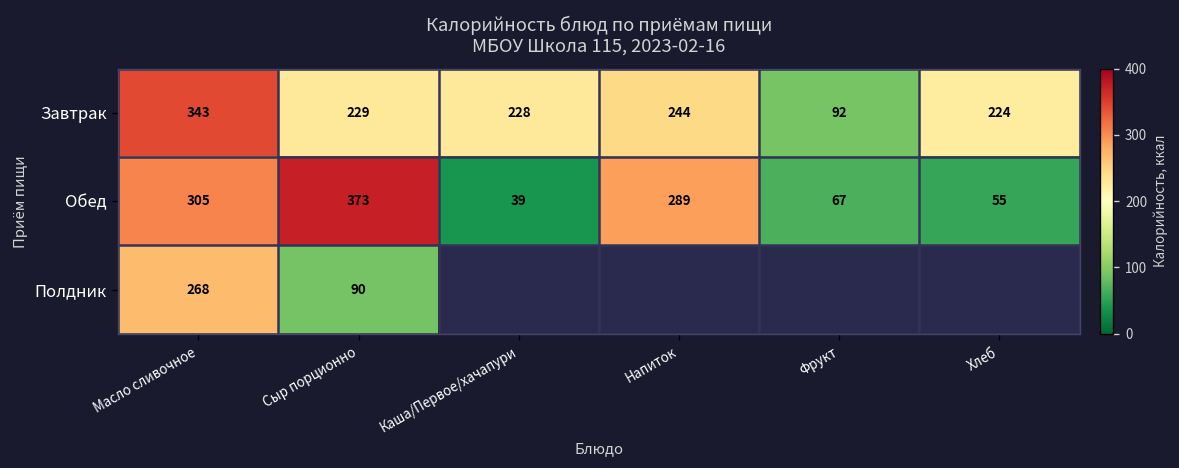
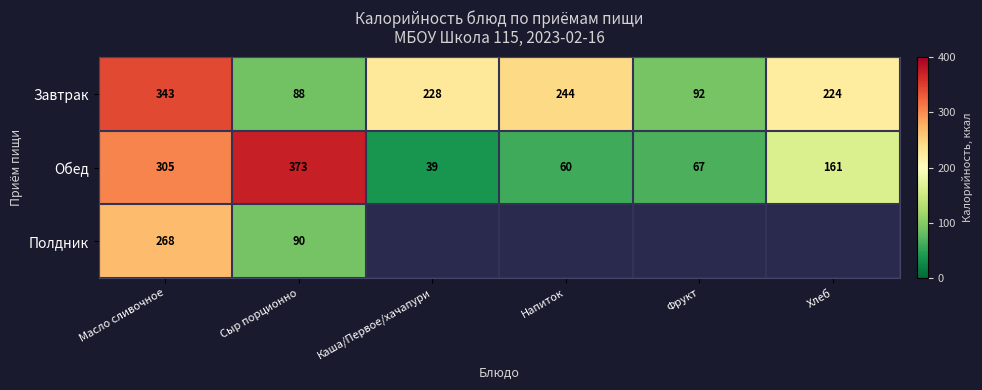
Завтрак, Сыр порционно: 229 -> 88
Обед, Напиток: 289 -> 60
Обед, Хлеб: 55 -> 161
